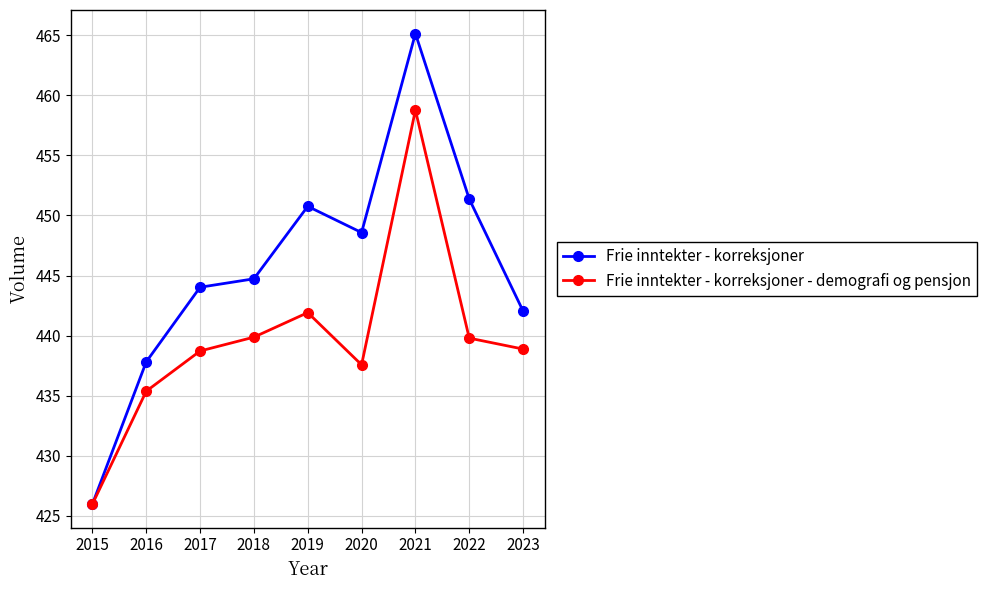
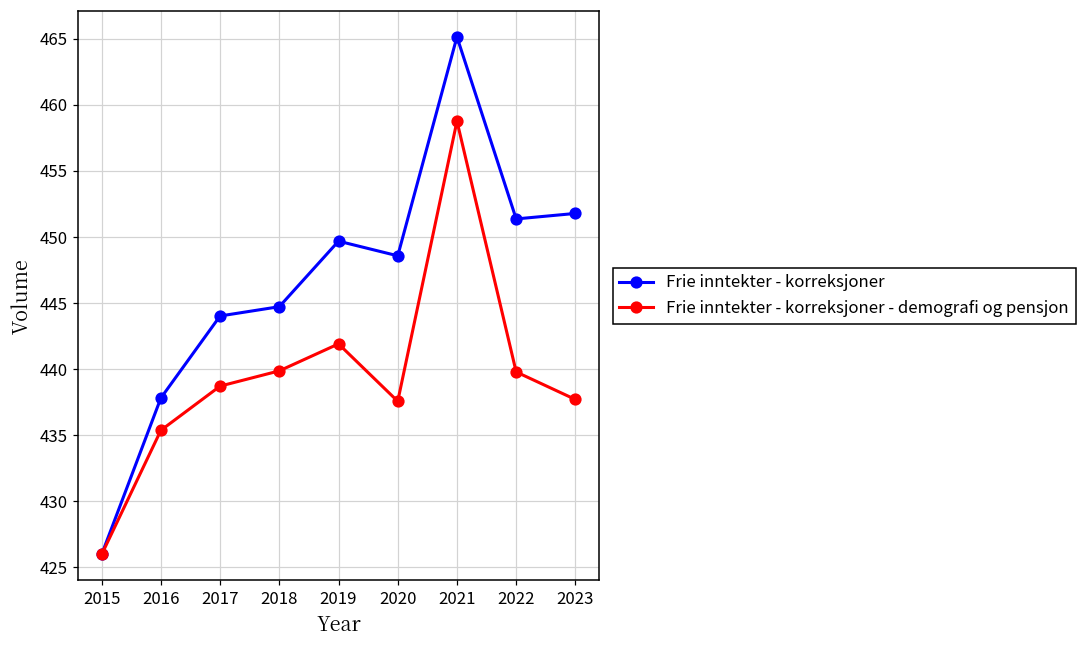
Frie inntekter - korreksjoner, 2019: 450.8 -> 449.7
Frie inntekter - korreksjoner, 2023: 442.0 -> 451.8
Frie inntekter - korreksjoner - demografi og pensjon, 2023: 438.9 -> 437.7
